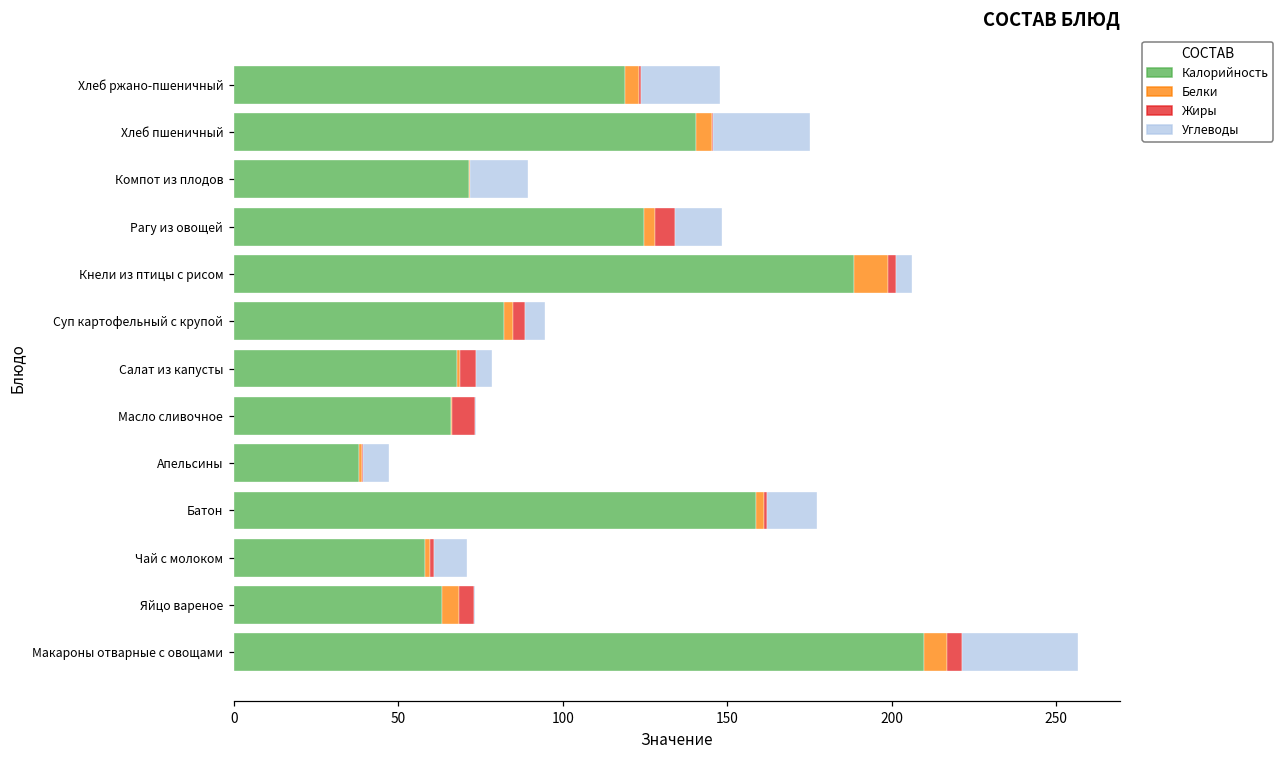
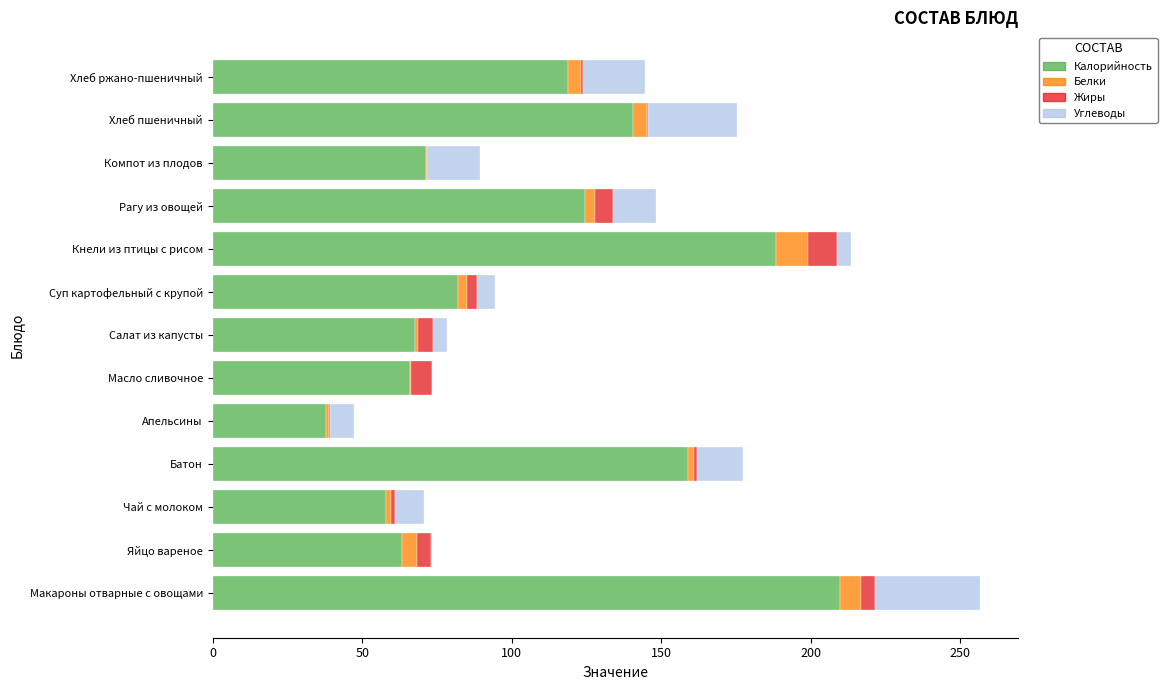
Углеводы, Хлеб ржано-пшеничный: 24 -> 21
Жиры, Кнели из птицы с рисом: 2 -> 10
